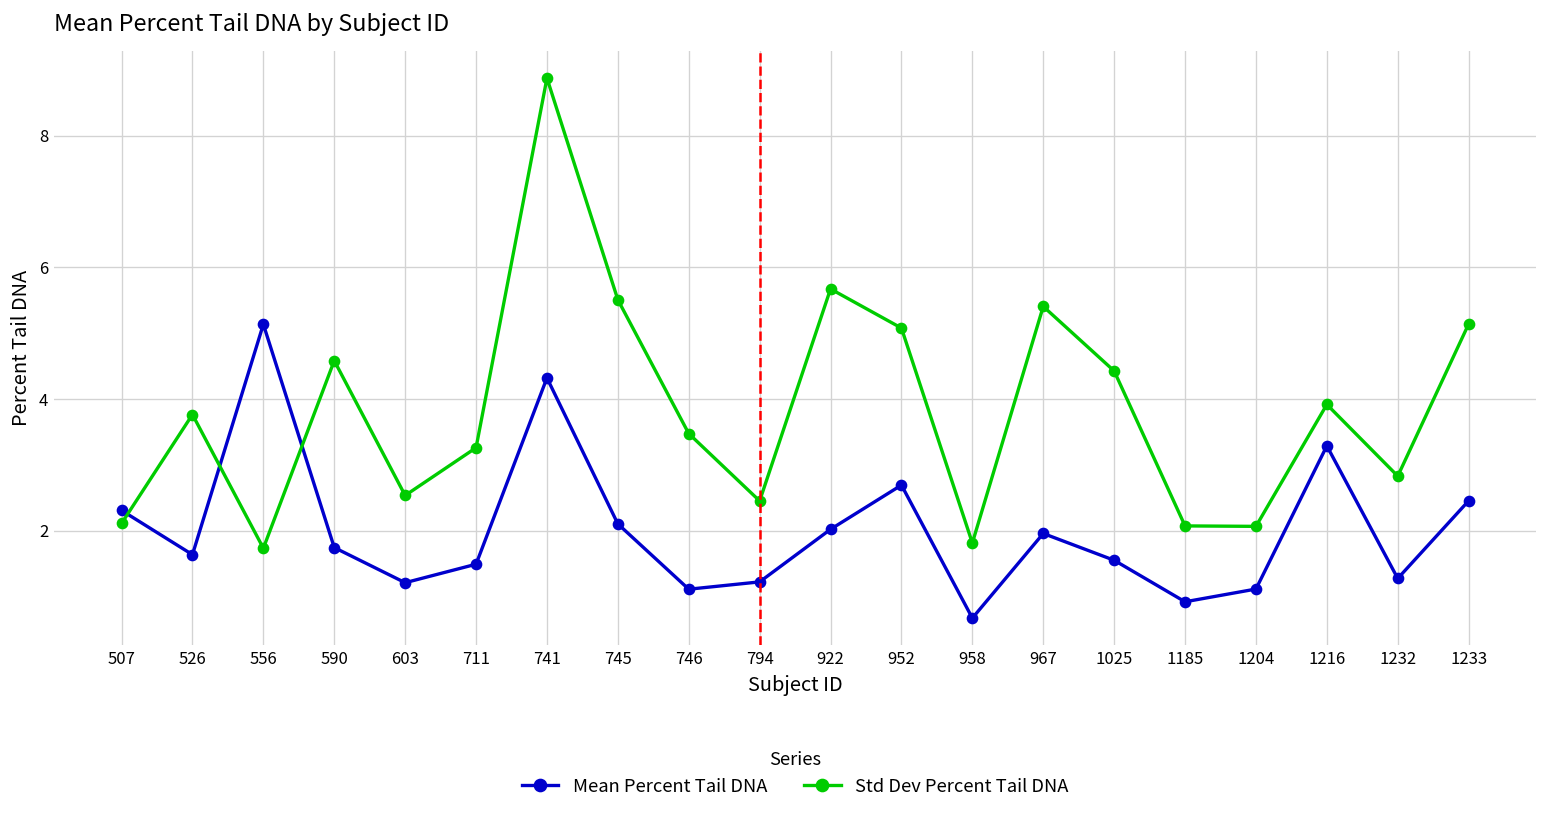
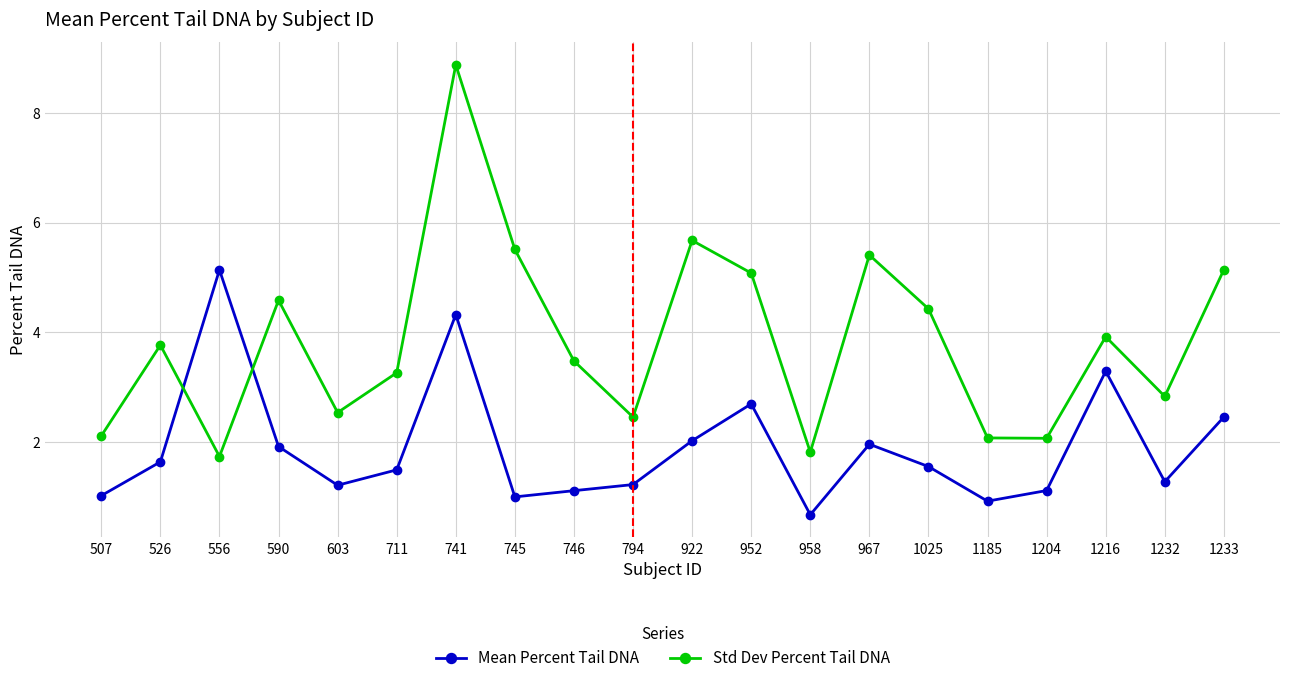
Mean Percent Tail DNA, 507: 2.3 -> 1.0
Mean Percent Tail DNA, 590: 1.7 -> 1.9
Mean Percent Tail DNA, 745: 2.1 -> 1.0
